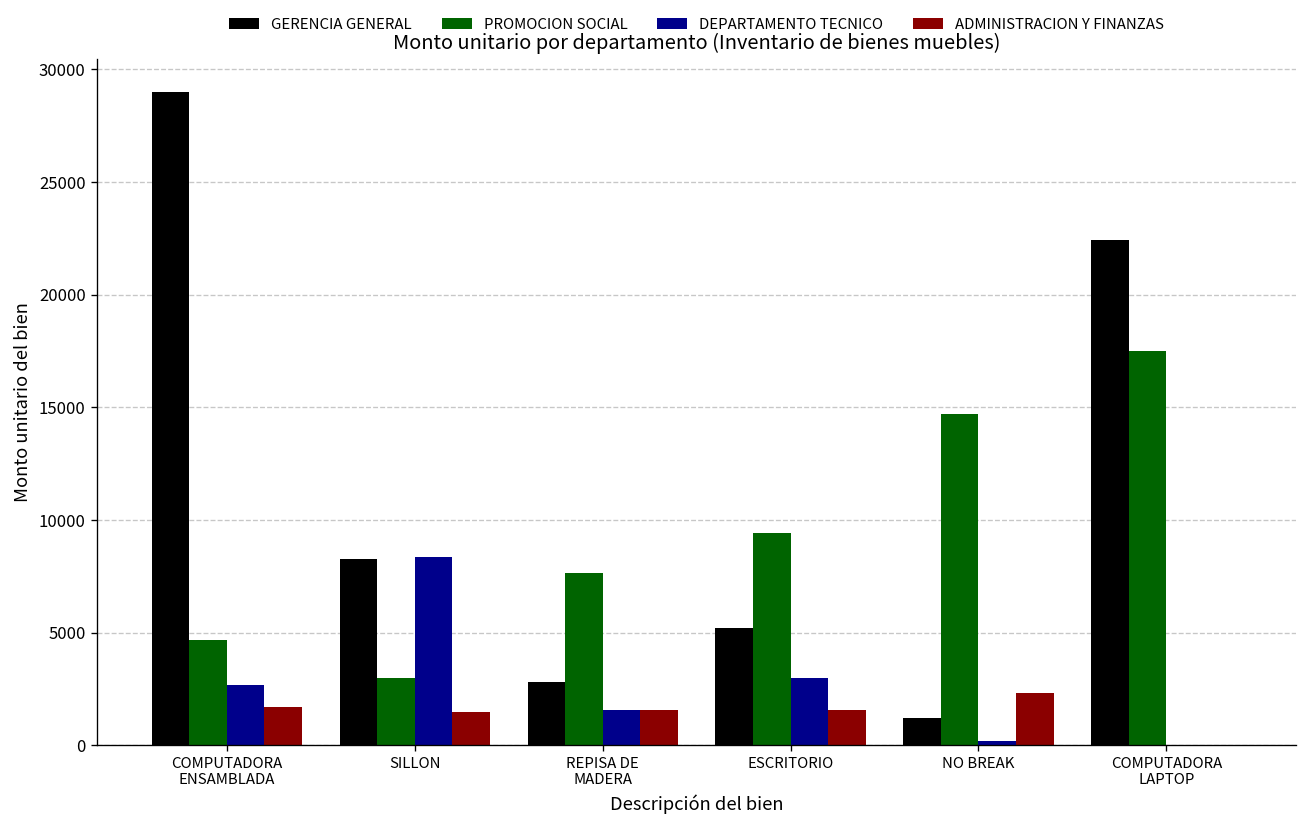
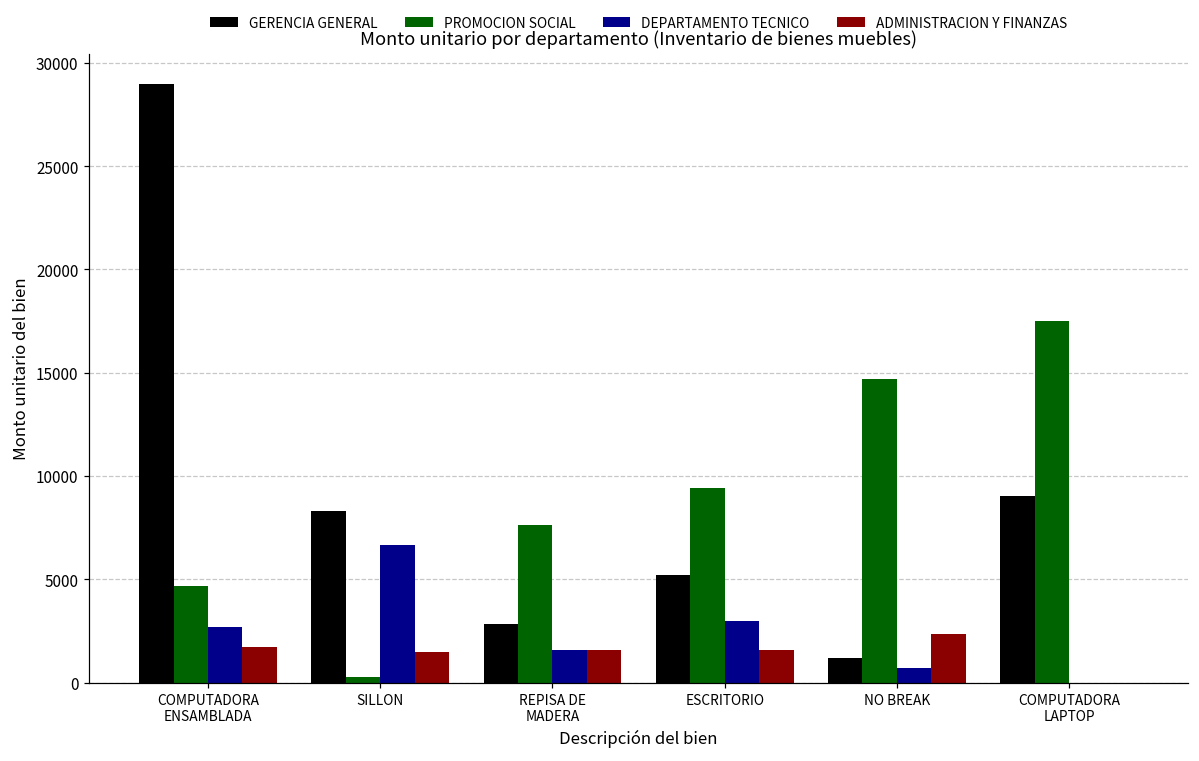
PROMOCION SOCIAL, SILLON: 3000 -> 300
DEPARTAMENTO TECNICO, SILLON: 8400 -> 6700
DEPARTAMENTO TECNICO, NO BREAK: 200 -> 700
GERENCIA GENERAL, COMPUTADORA LAPTOP: 22400 -> 9000
